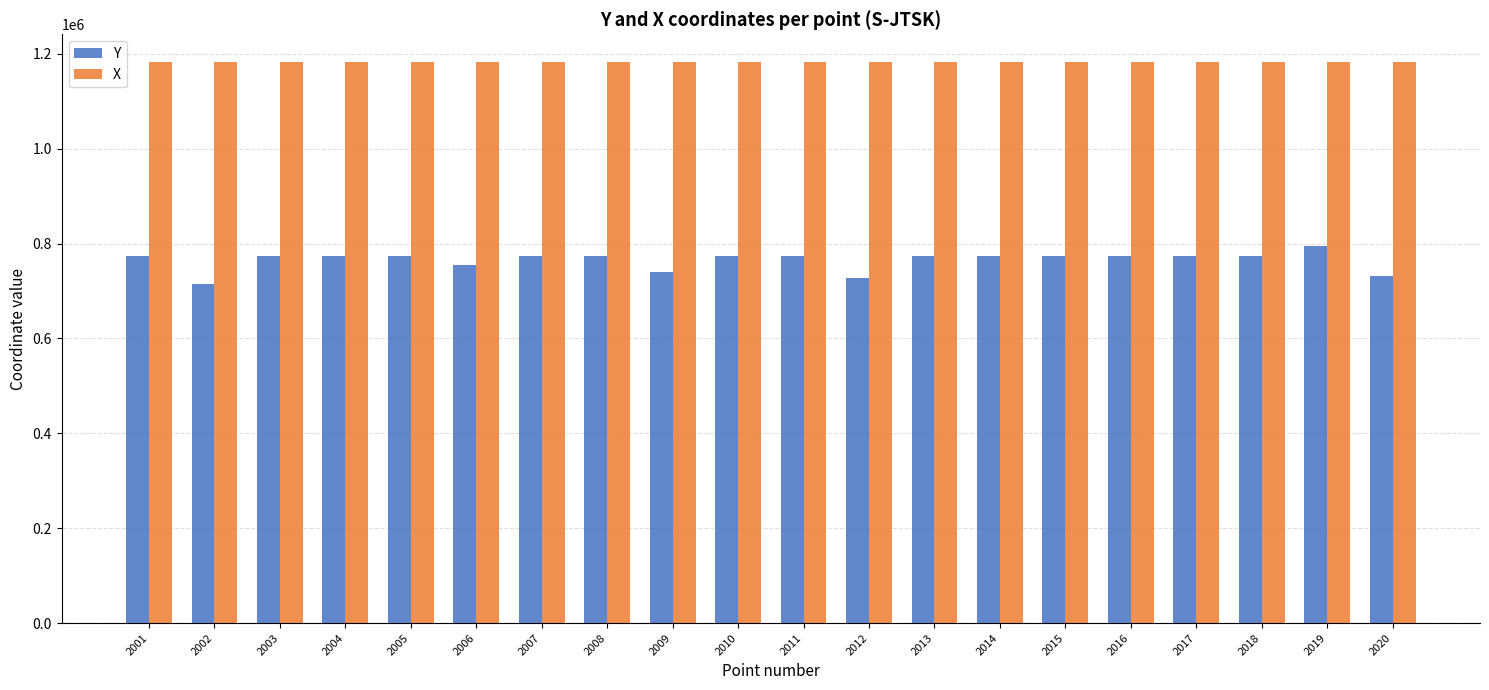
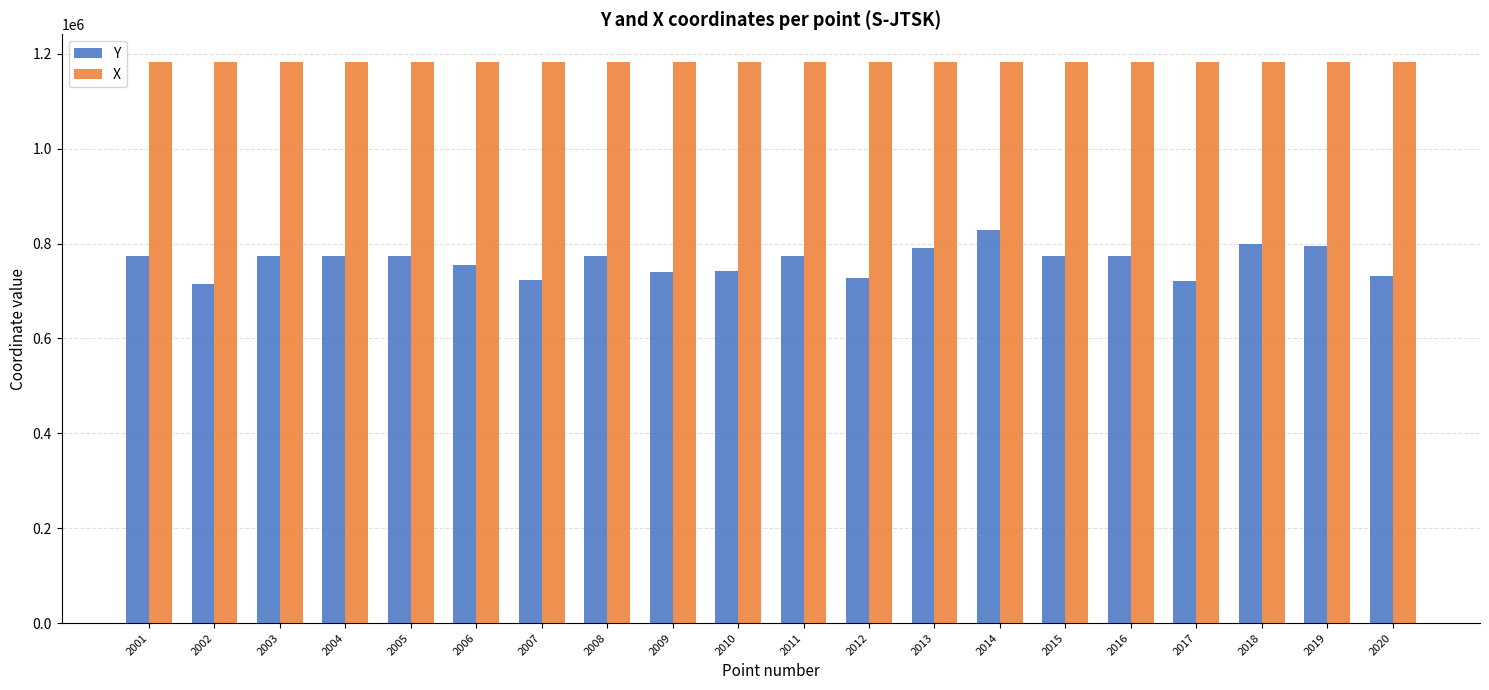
Y, 2007: 770000 -> 720000
Y, 2010: 770000 -> 740000
Y, 2013: 770000 -> 790000
Y, 2014: 770000 -> 830000
Y, 2017: 770000 -> 720000
Y, 2018: 770000 -> 800000
